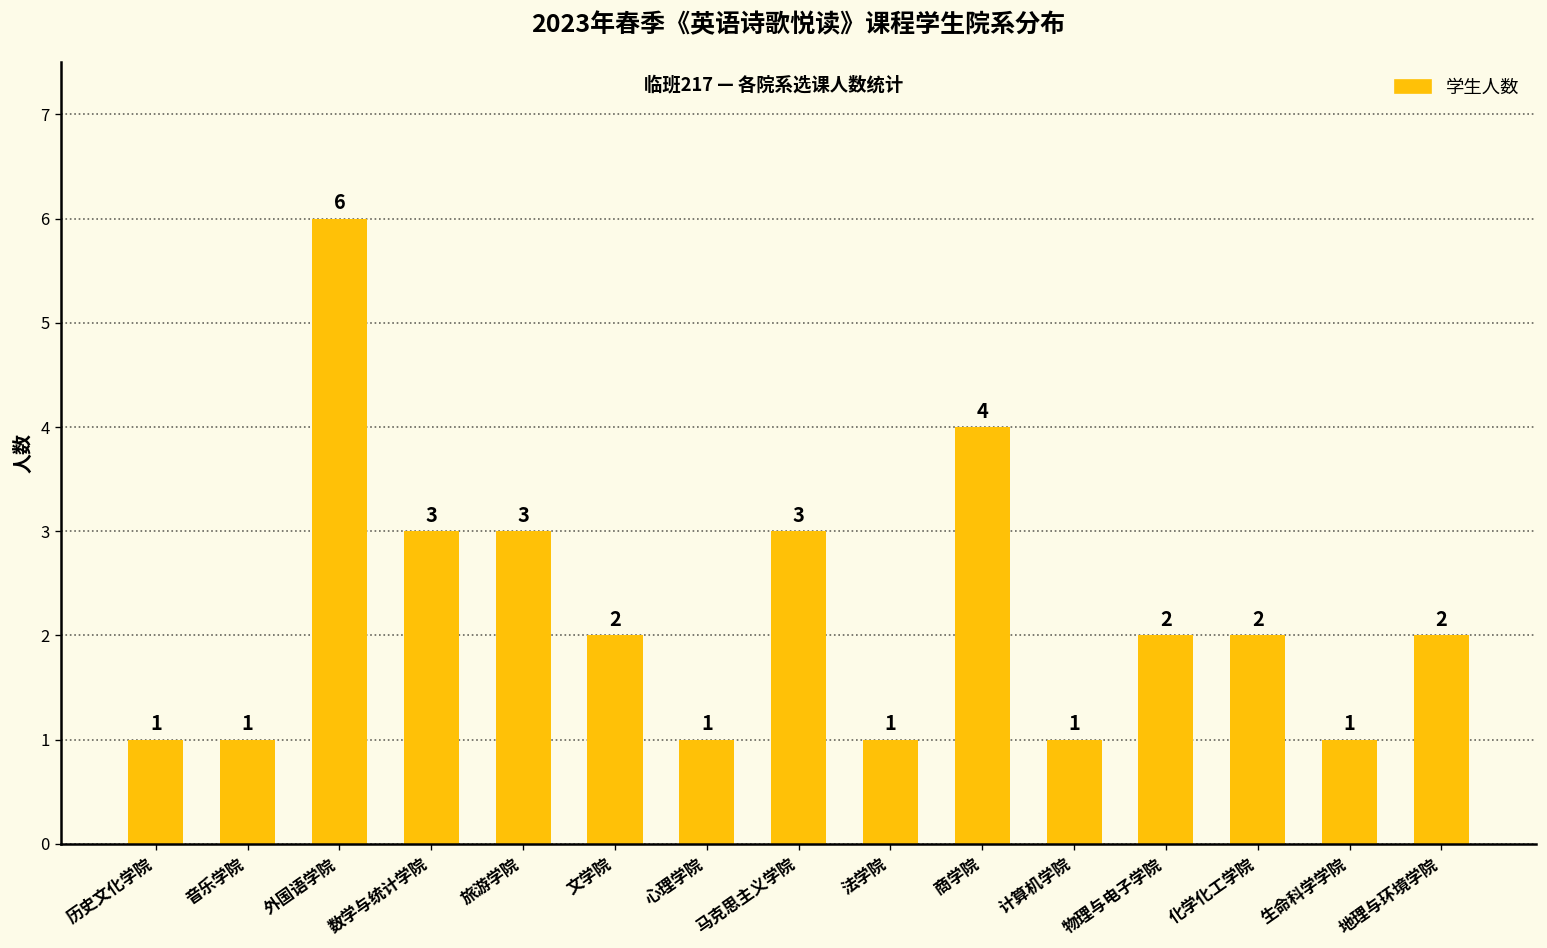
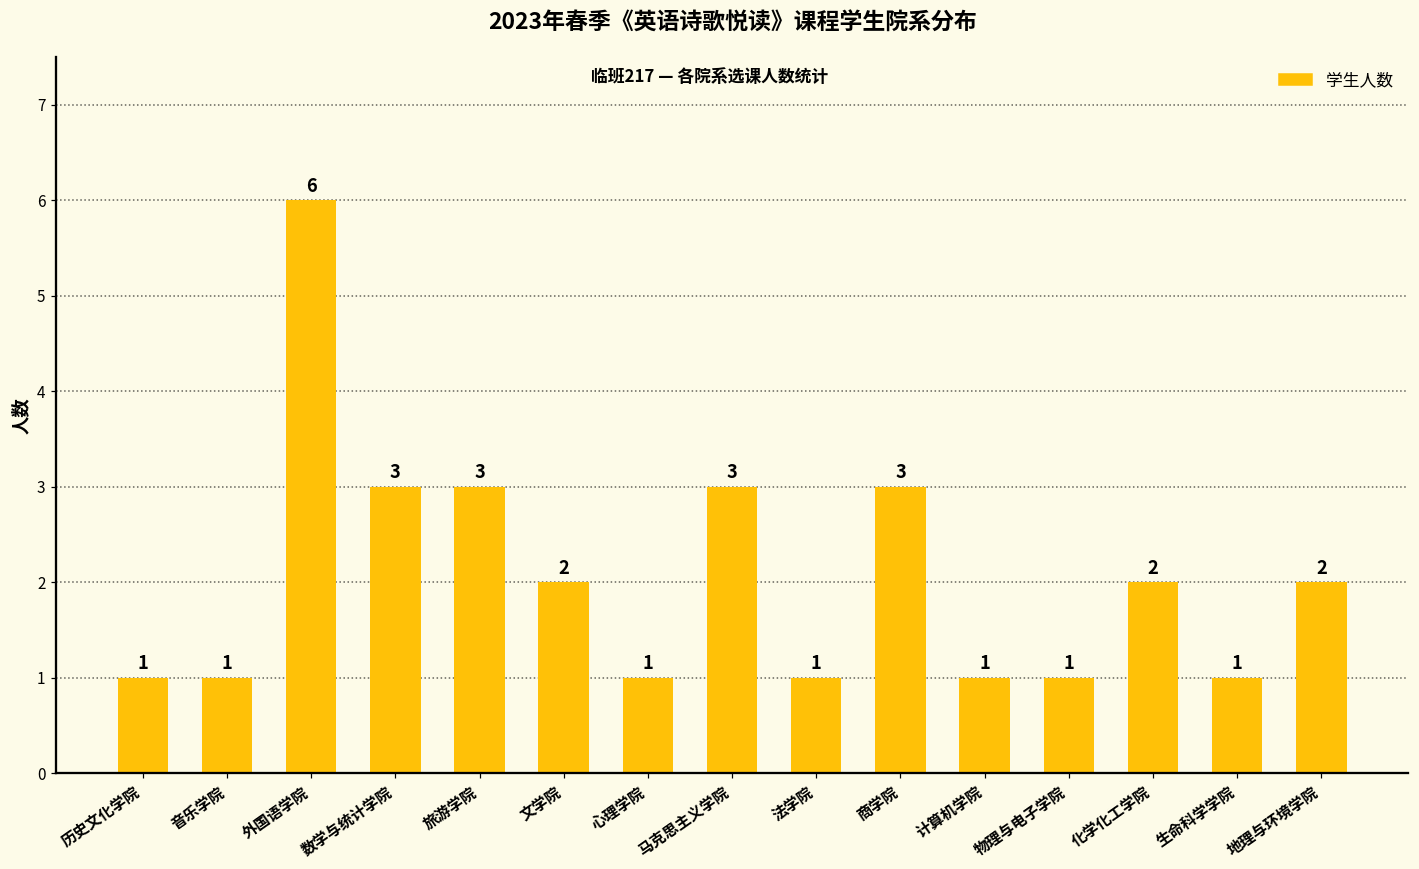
商学院: 4 -> 3
物理与电子学院: 2 -> 1
